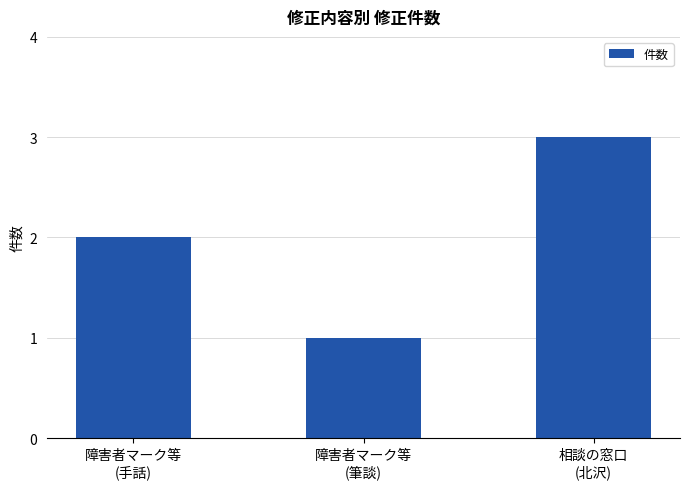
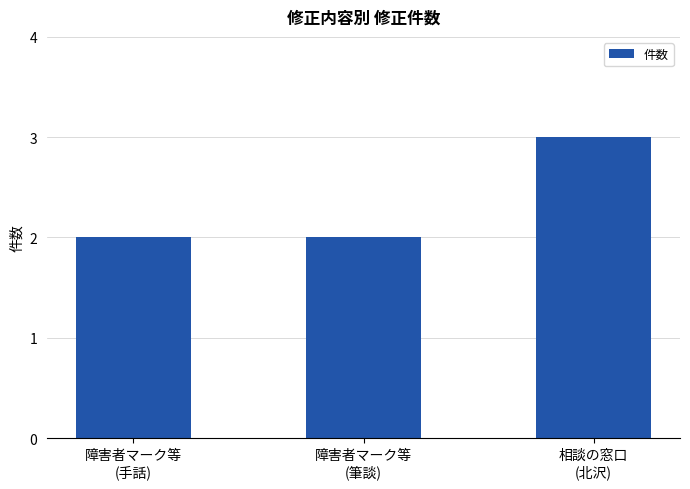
障害者マーク等 (筆談): 1 -> 2
